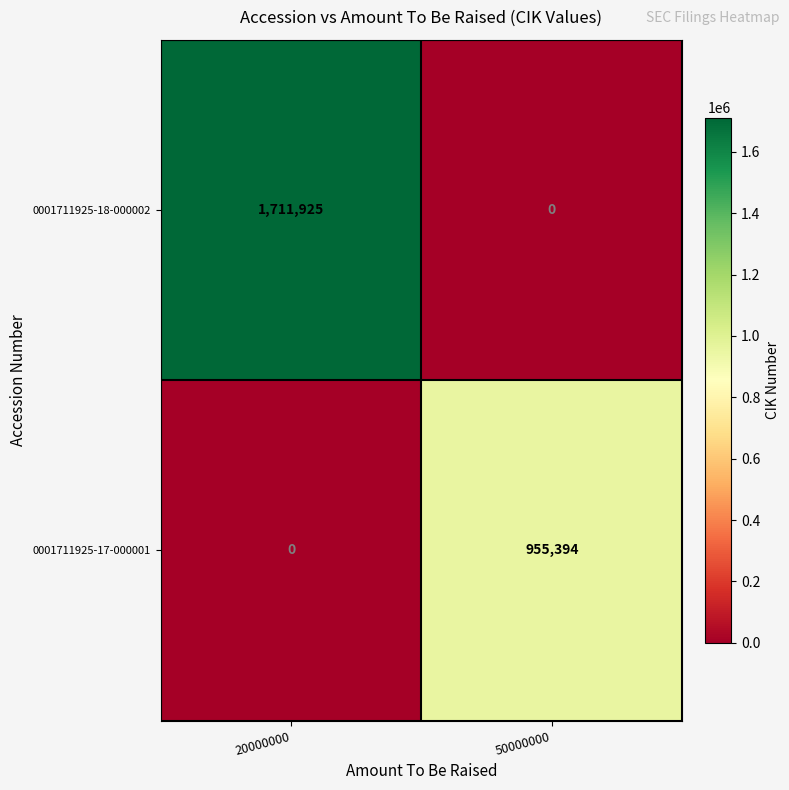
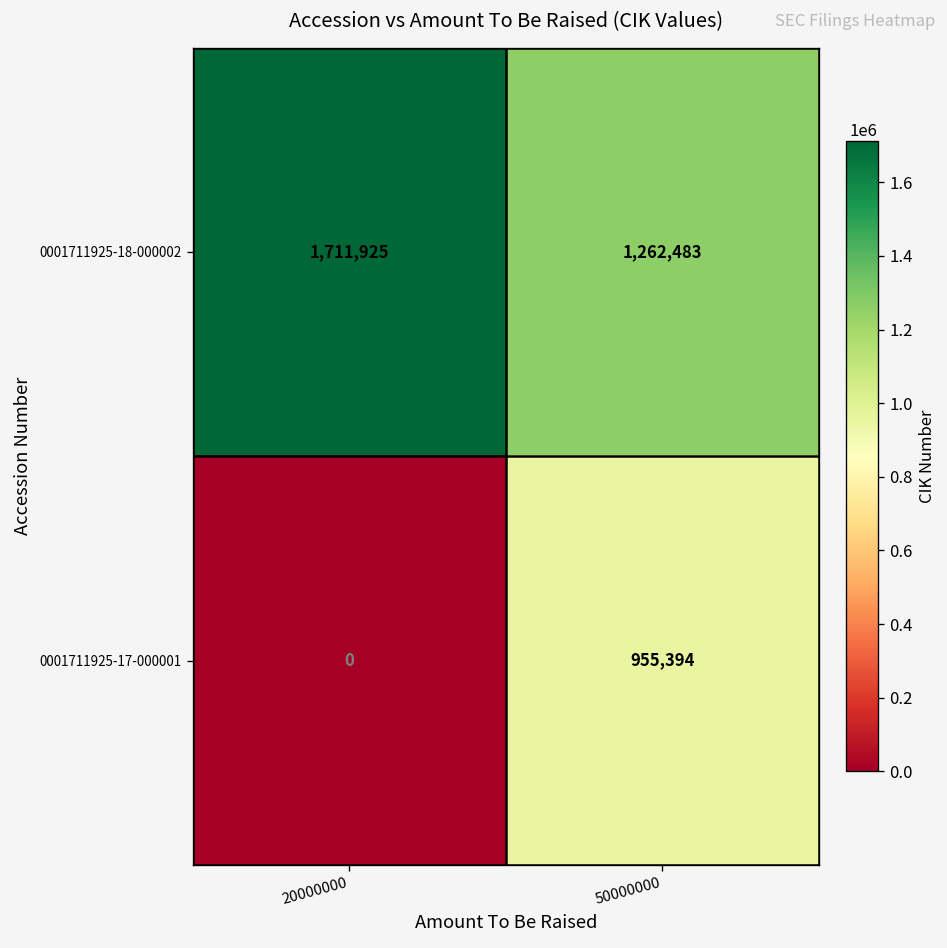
0001711925-18-000002, 50000000: 0 -> 1,262,483
